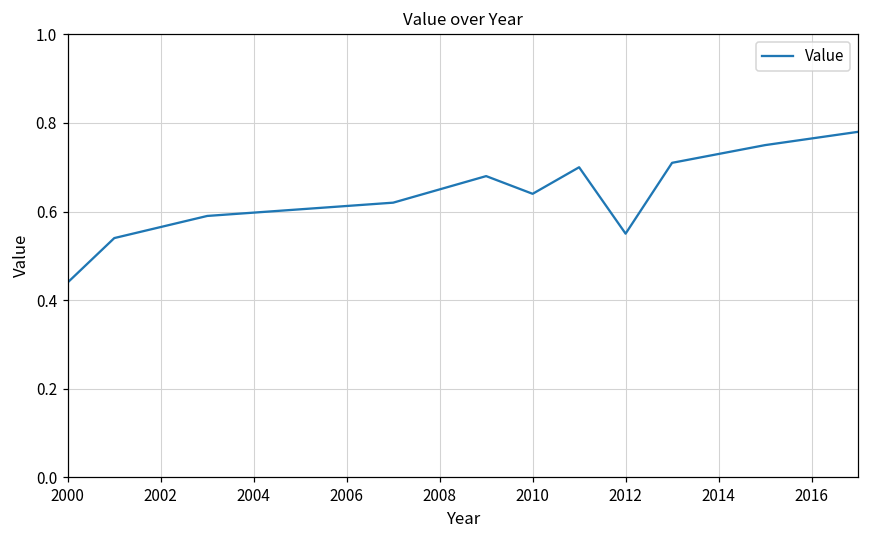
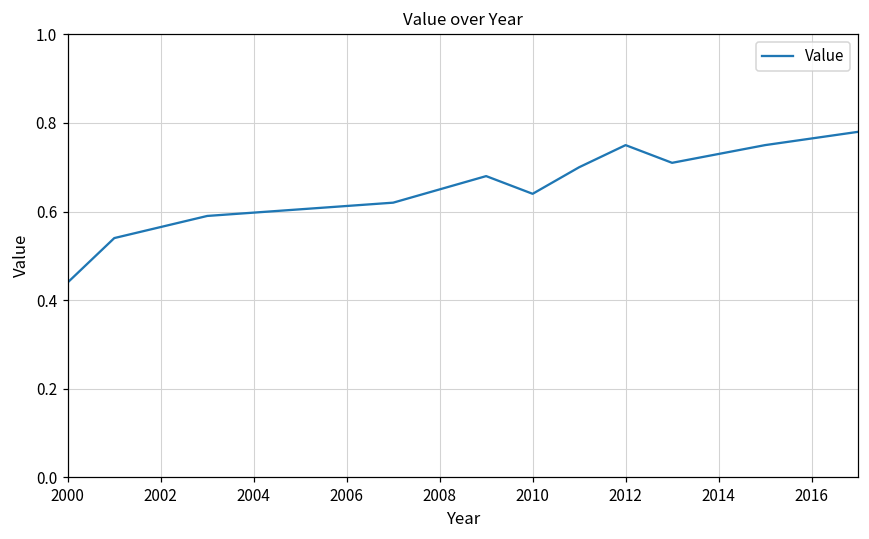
2012: 0.55 -> 0.75
